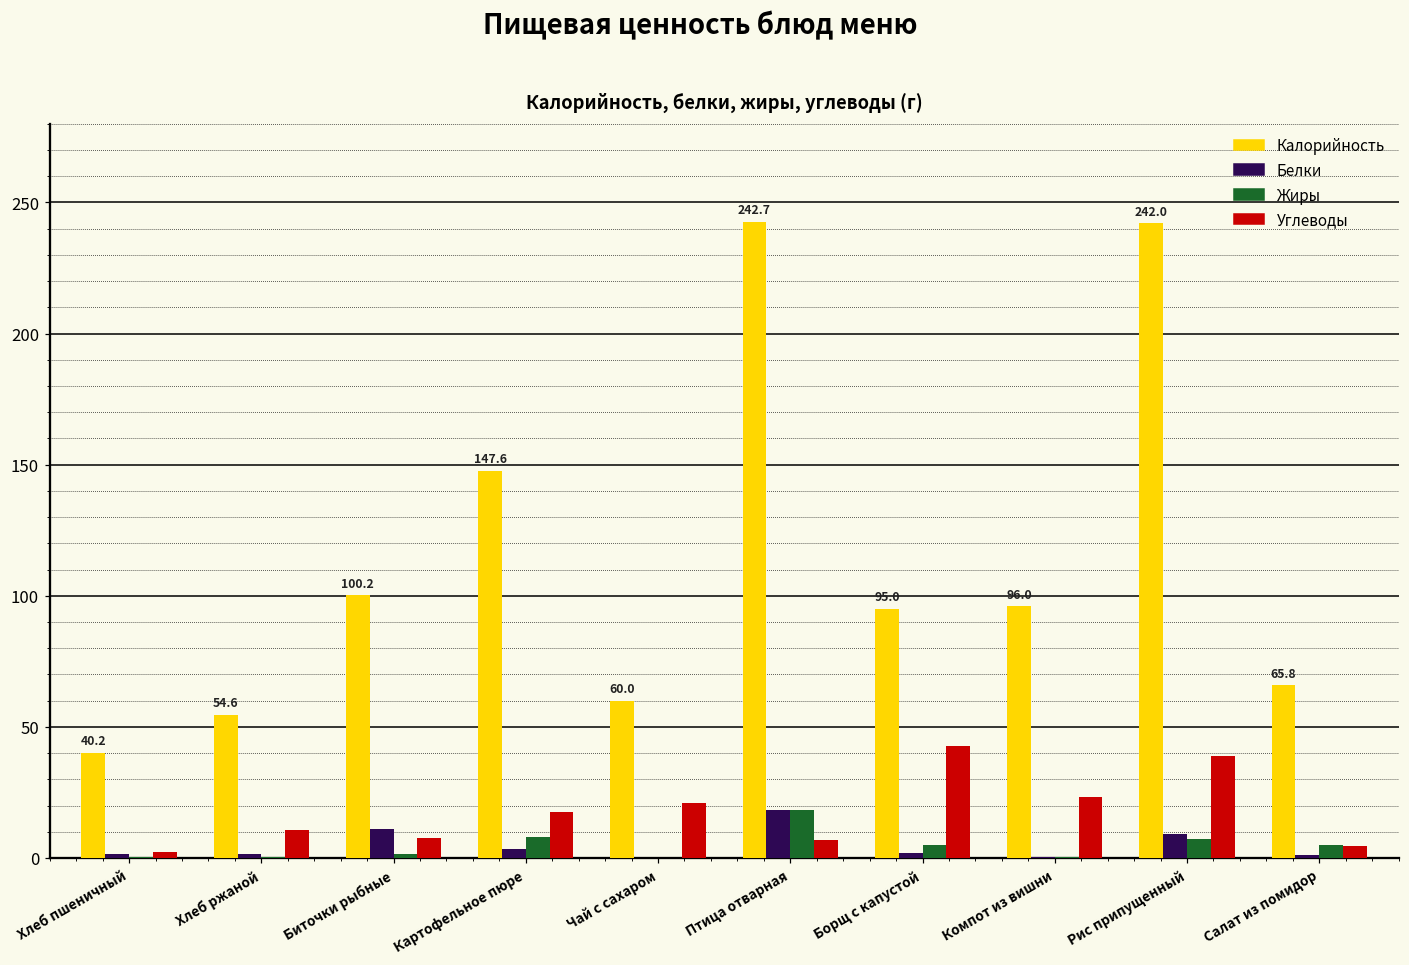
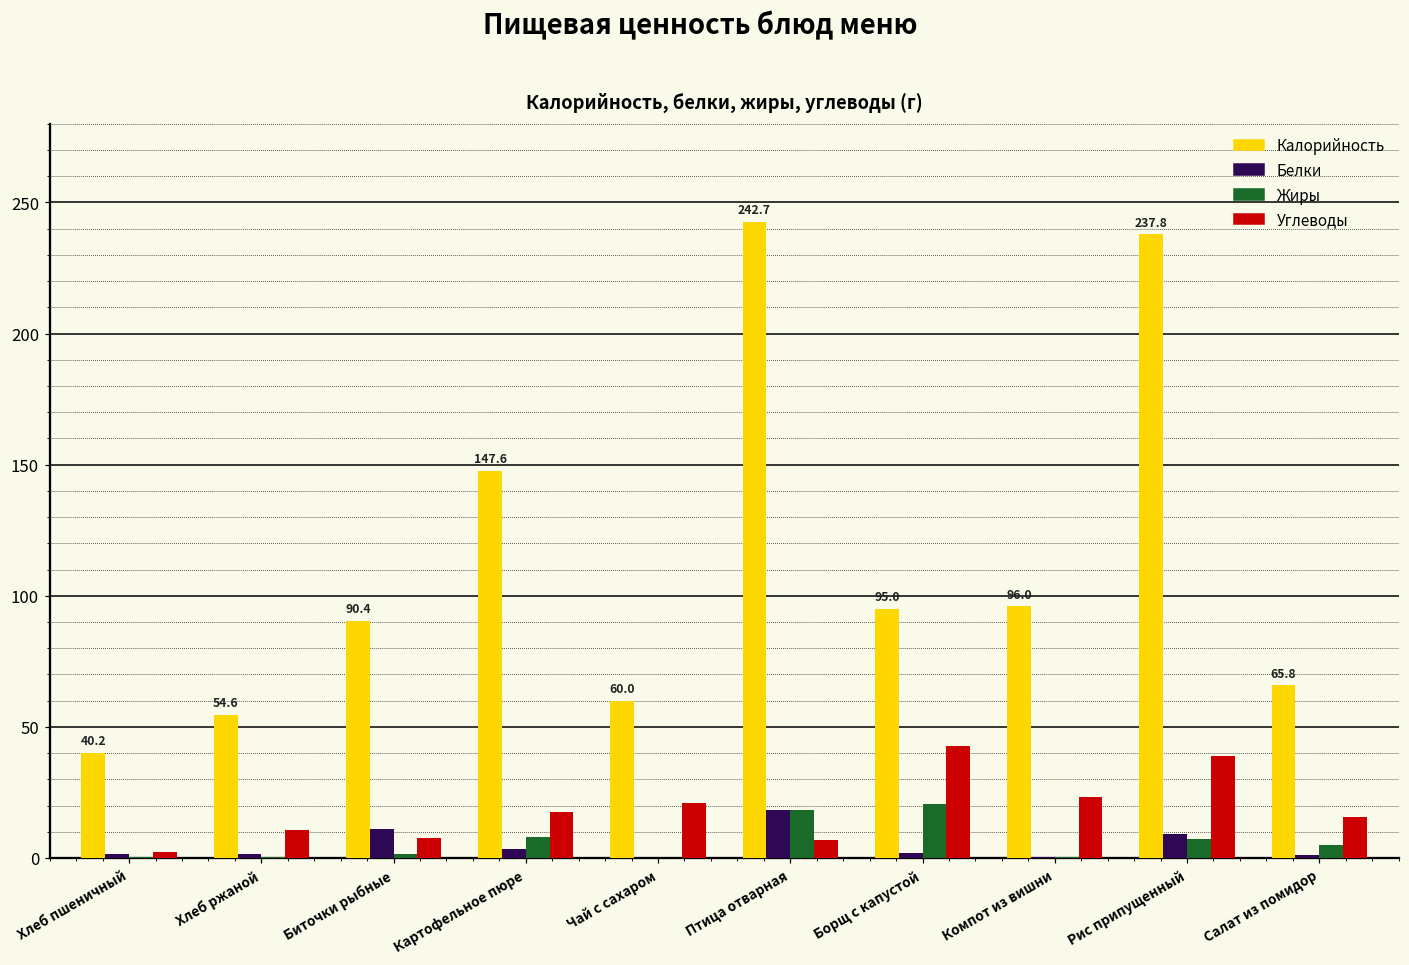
Калорийность, Биточки рыбные: 100.2 -> 90.4
Жиры, Борщ с капустой: 5 -> 21
Калорийность, Рис припущенный: 242.0 -> 237.8
Углеводы, Салат из помидор: 5 -> 15
